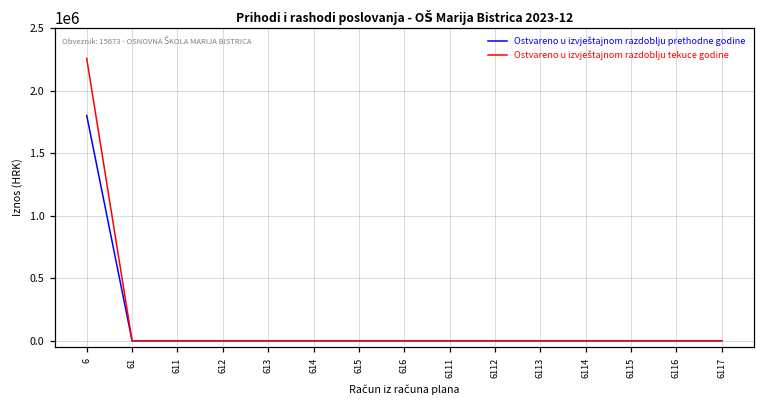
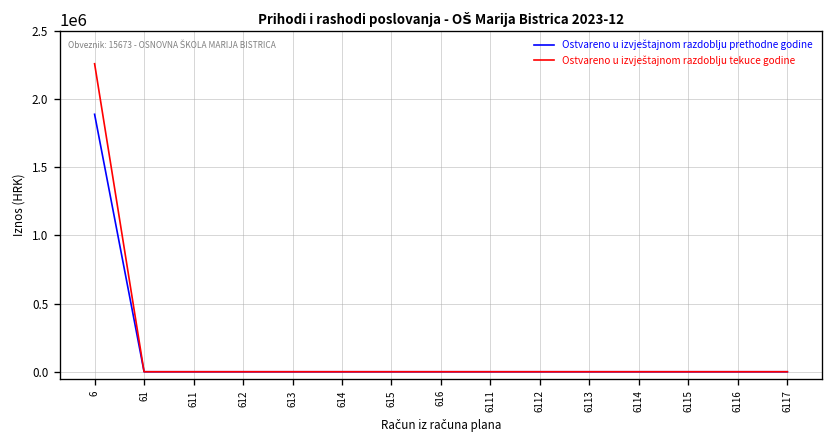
Ostvareno u izvještajnom razdoblju prethodne godine, 6: 1800000 -> 1890000
